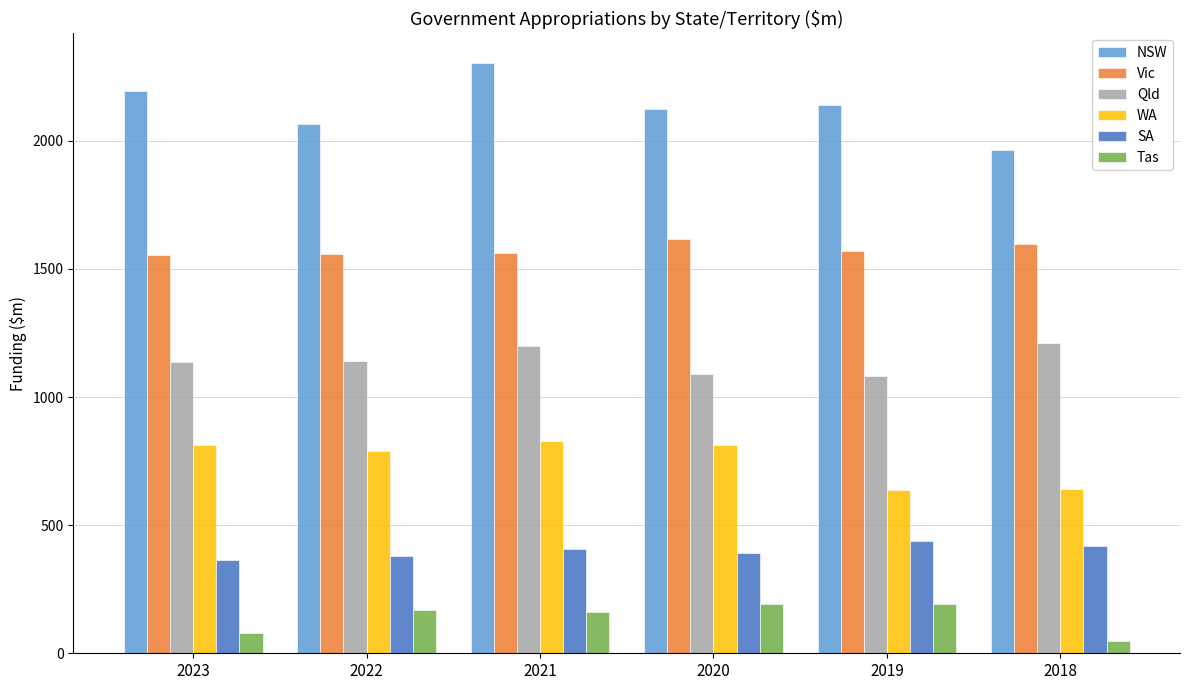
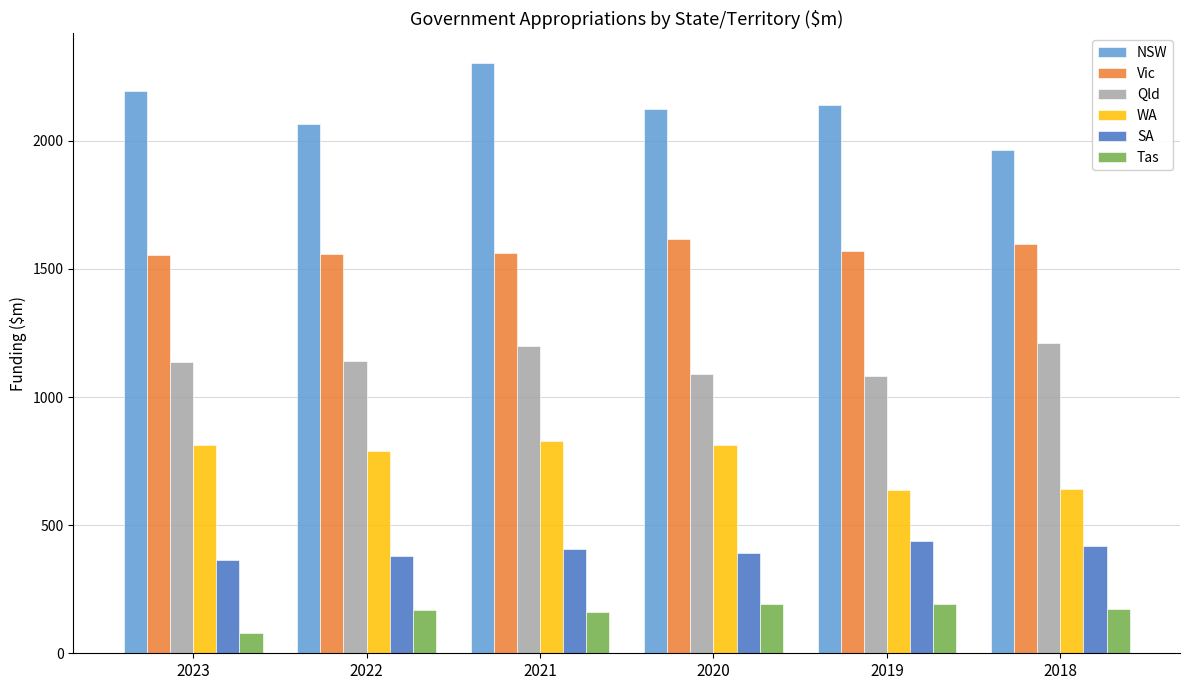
Tas, 2018: 50 -> 170
